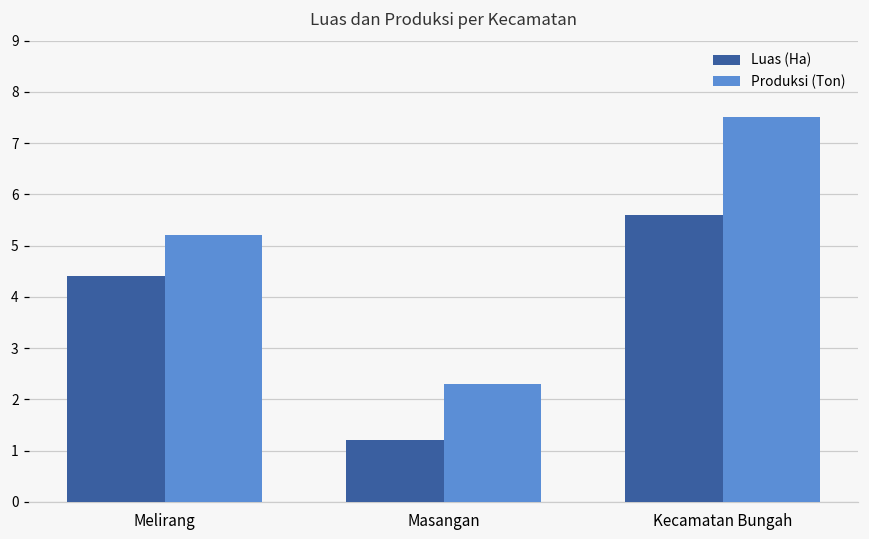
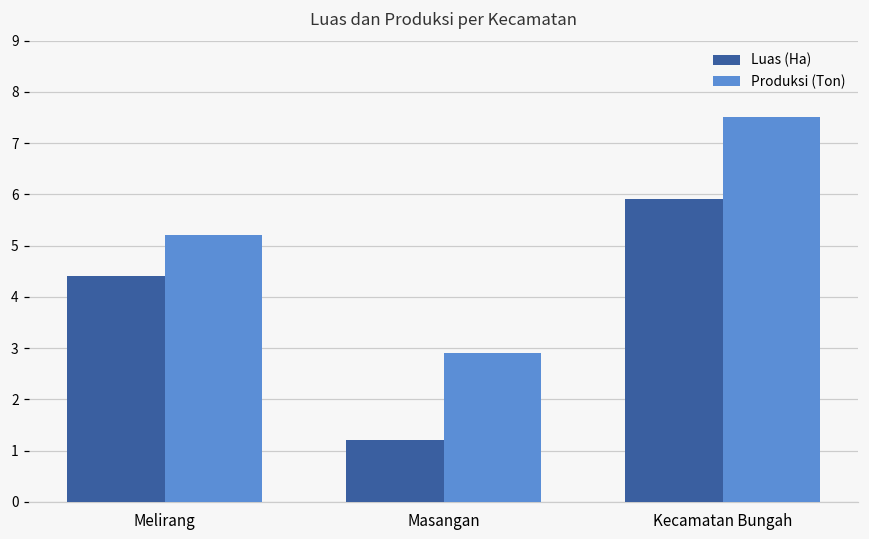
Produksi (Ton), Masangan: 2.3 -> 2.9
Luas (Ha), Kecamatan Bungah: 5.6 -> 5.9
